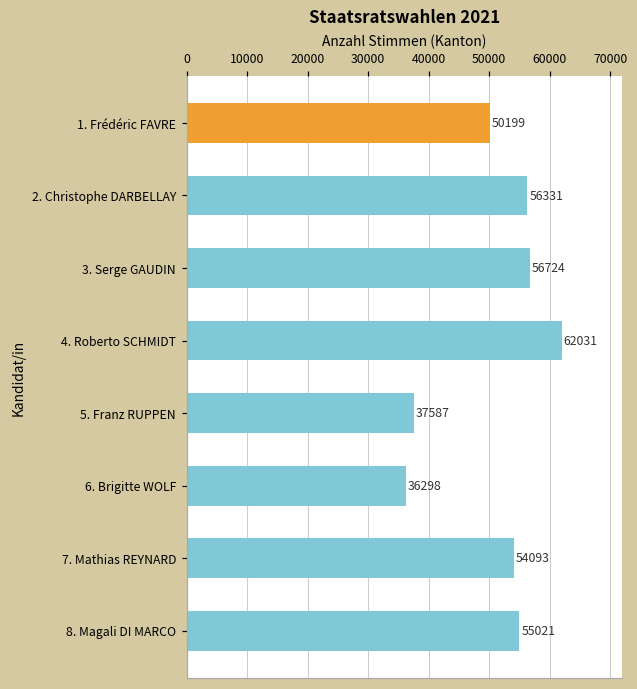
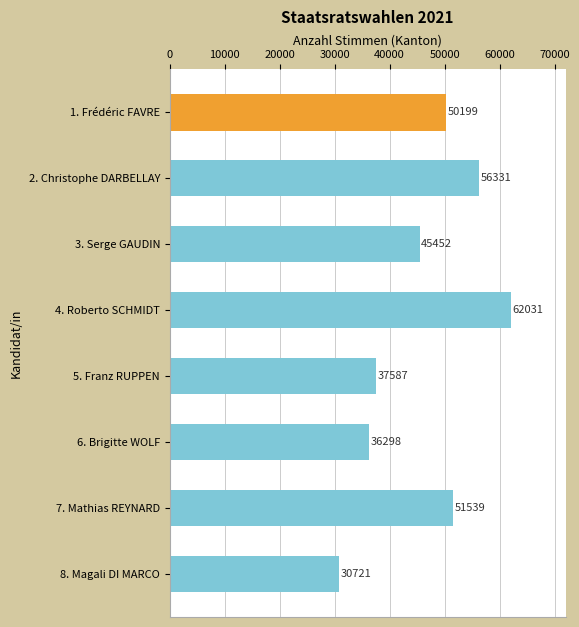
3. Serge GAUDIN: 56724 -> 45452
7. Mathias REYNARD: 54093 -> 51539
8. Magali DI MARCO: 55021 -> 30721
